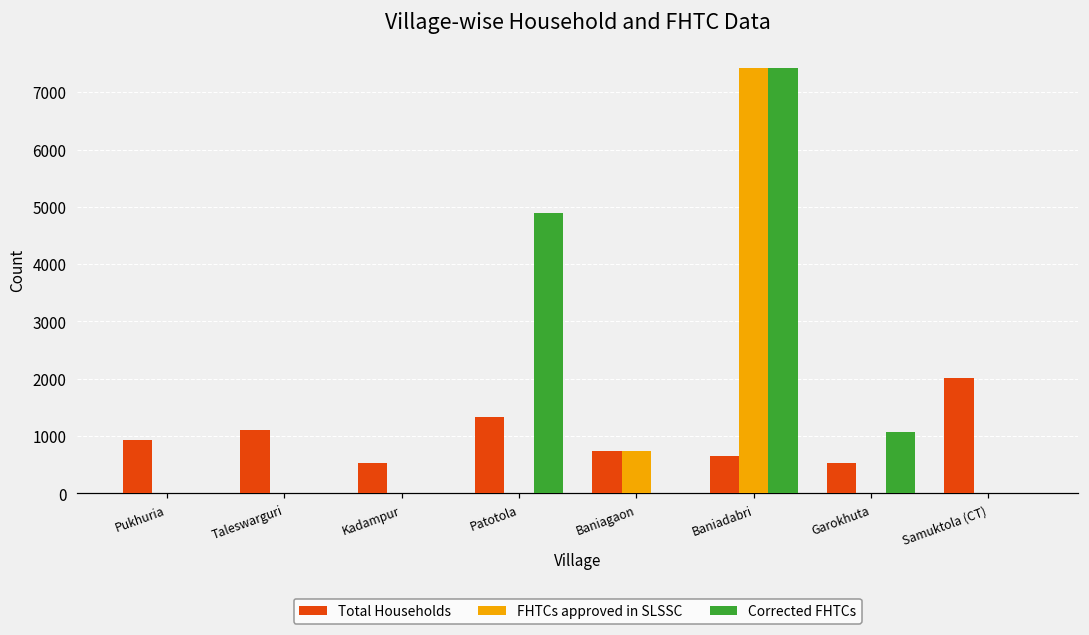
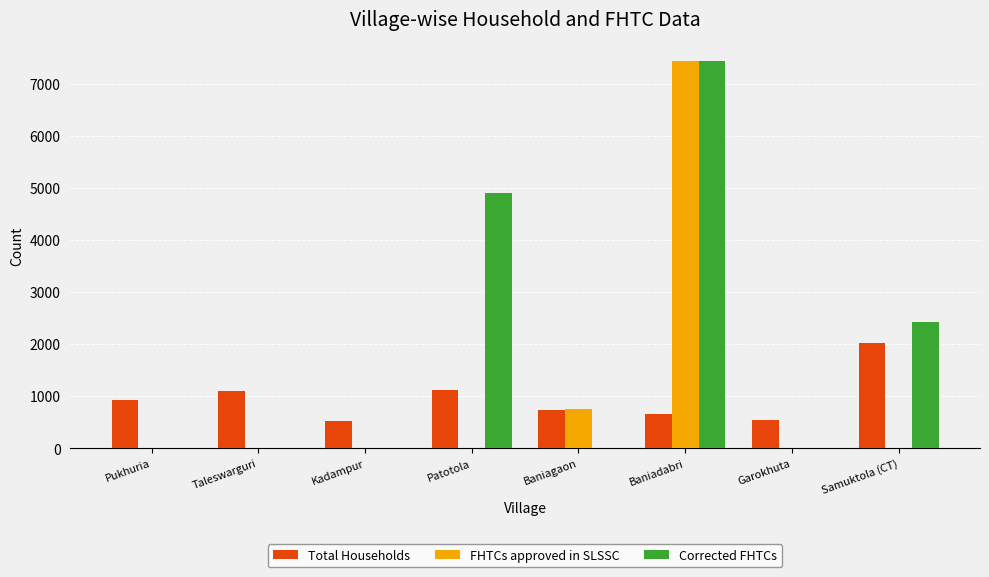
Total Households, Patotola: 1300 -> 1100
Corrected FHTCs, Garokhuta: 1100 -> 0
Corrected FHTCs, Samuktola (CT): 0 -> 2400
